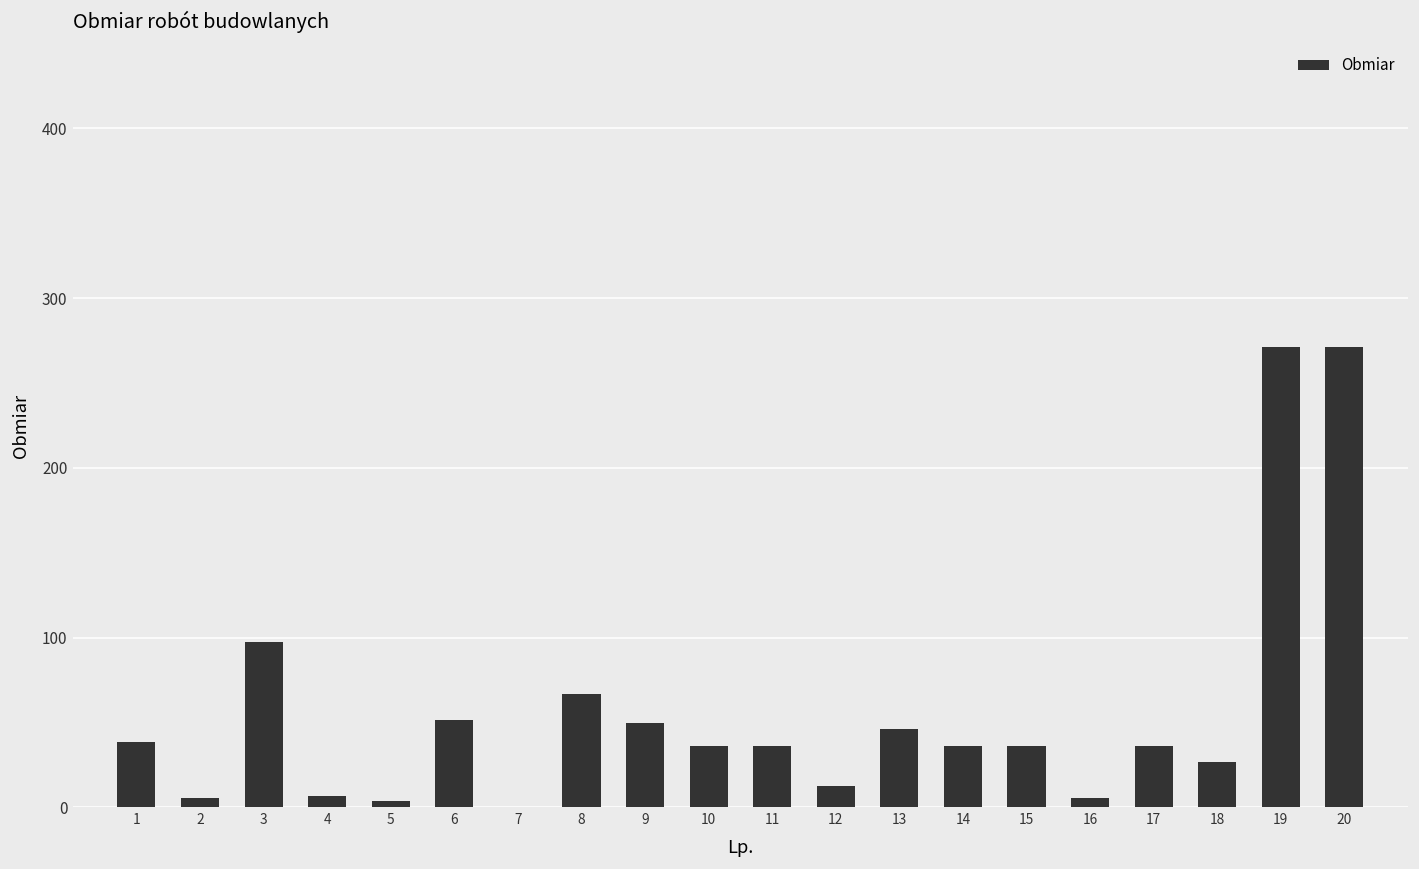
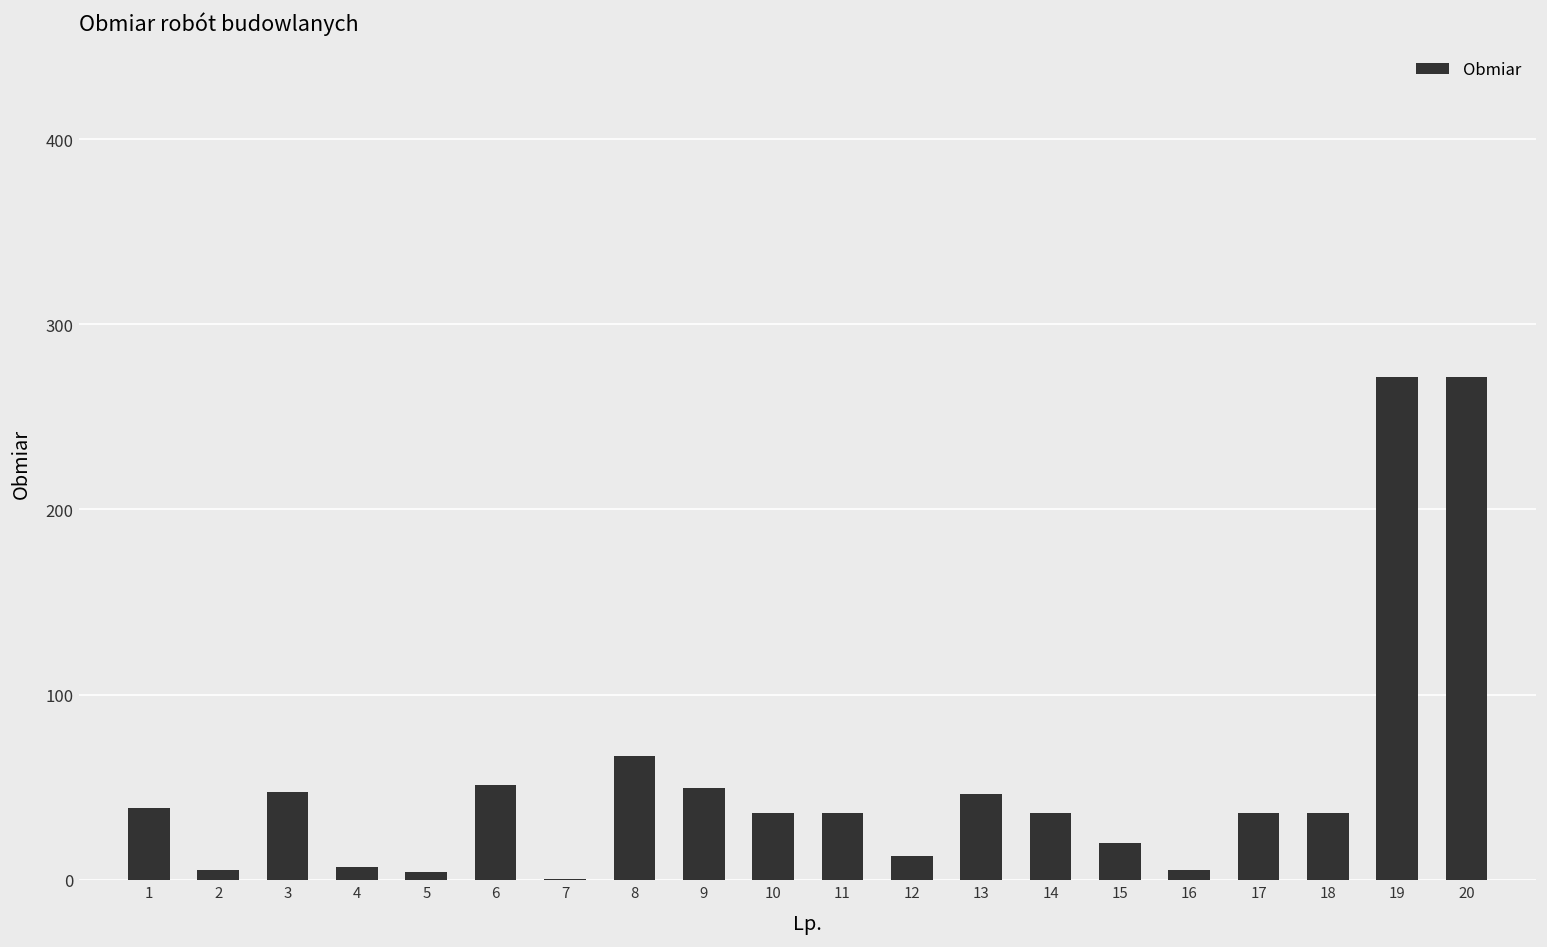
3: 98 -> 47
15: 36 -> 20
18: 27 -> 36
